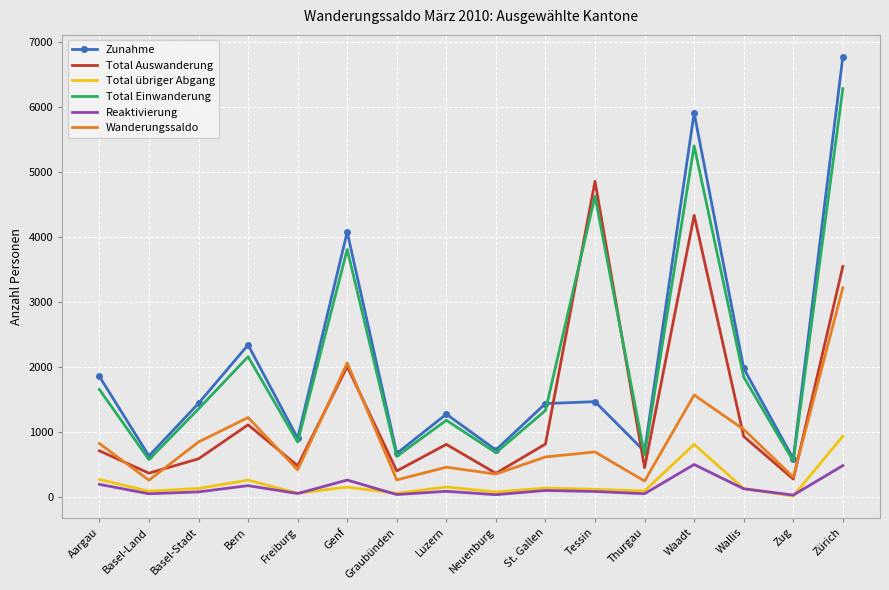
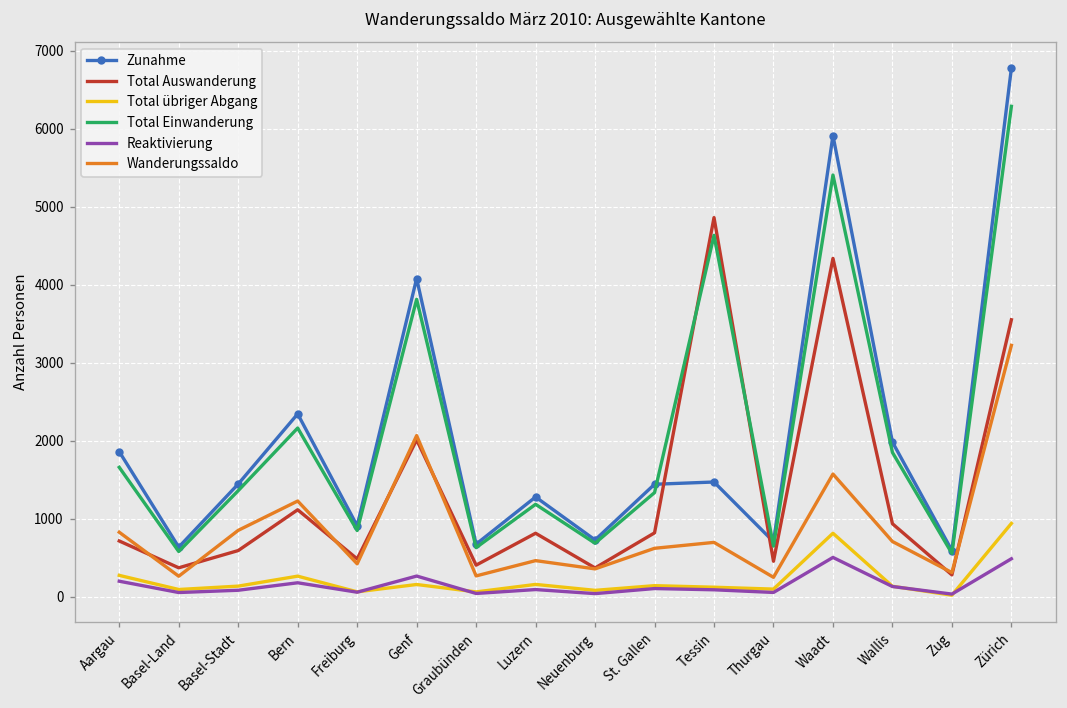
Wanderungssaldo, Wallis: 1000 -> 700
